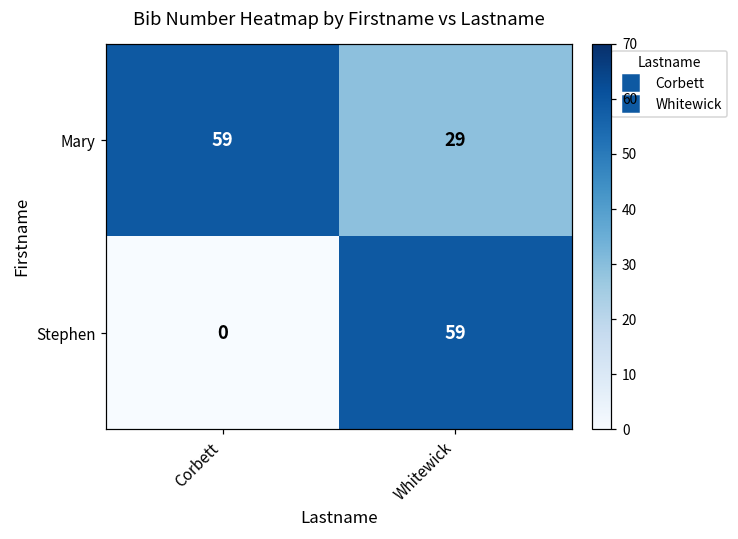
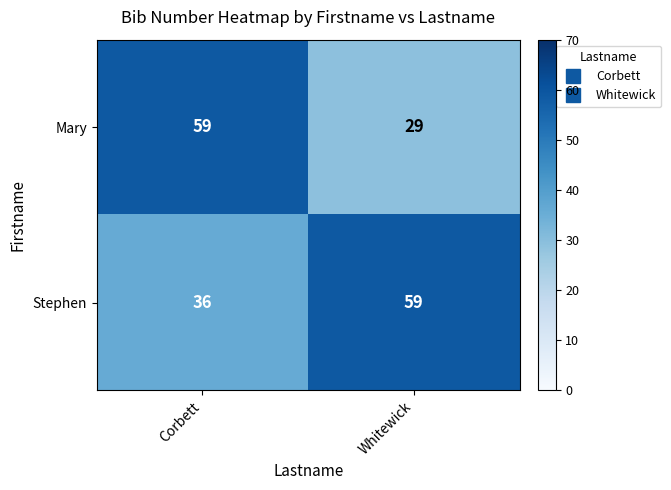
Stephen, Corbett: 0 -> 36
